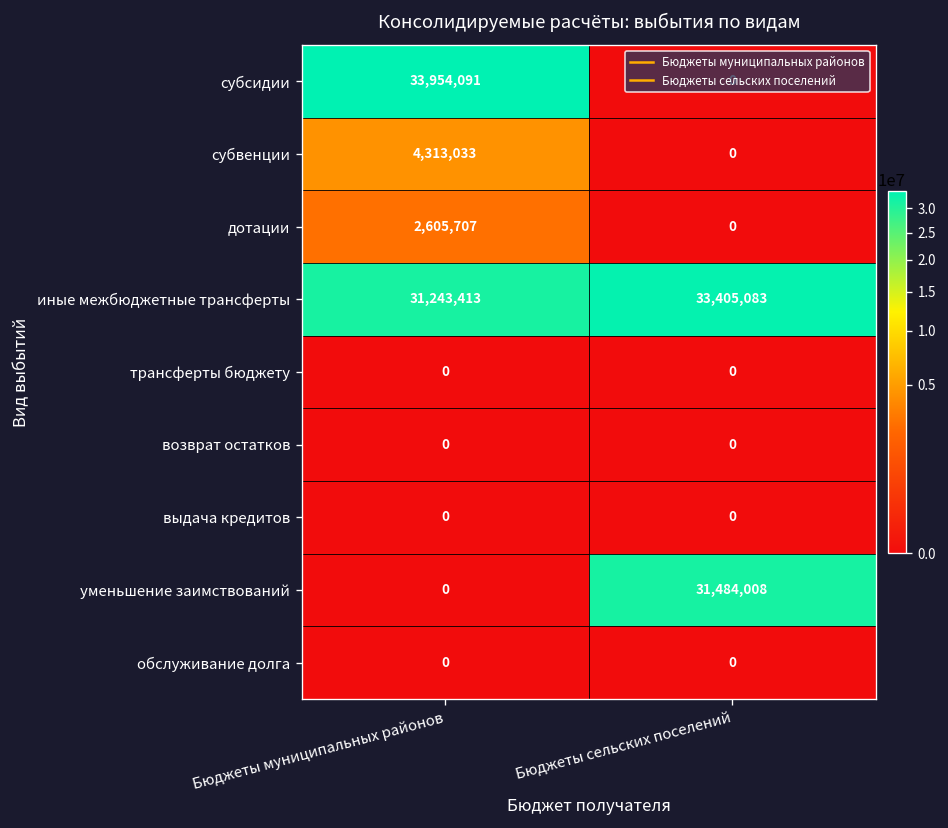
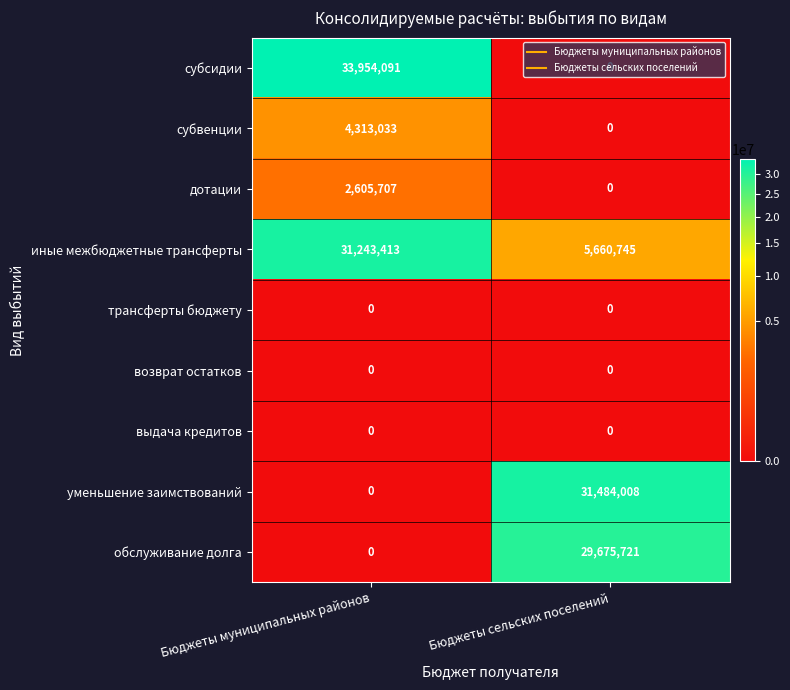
иные межбюджетные трансферты, Бюджеты сельских поселений: 33,405,083 -> 5,660,745
обслуживание долга, Бюджеты сельских поселений: 0 -> 29,675,721
